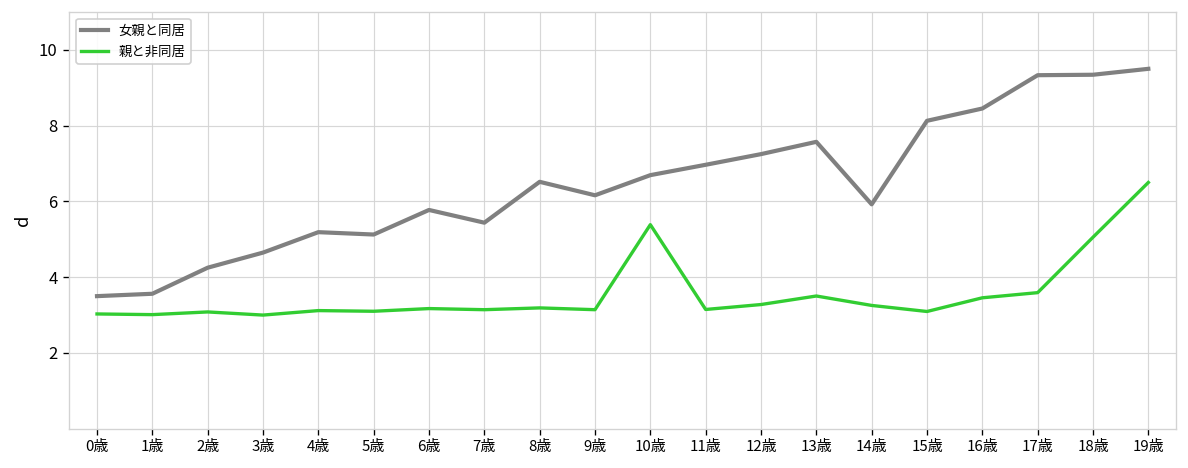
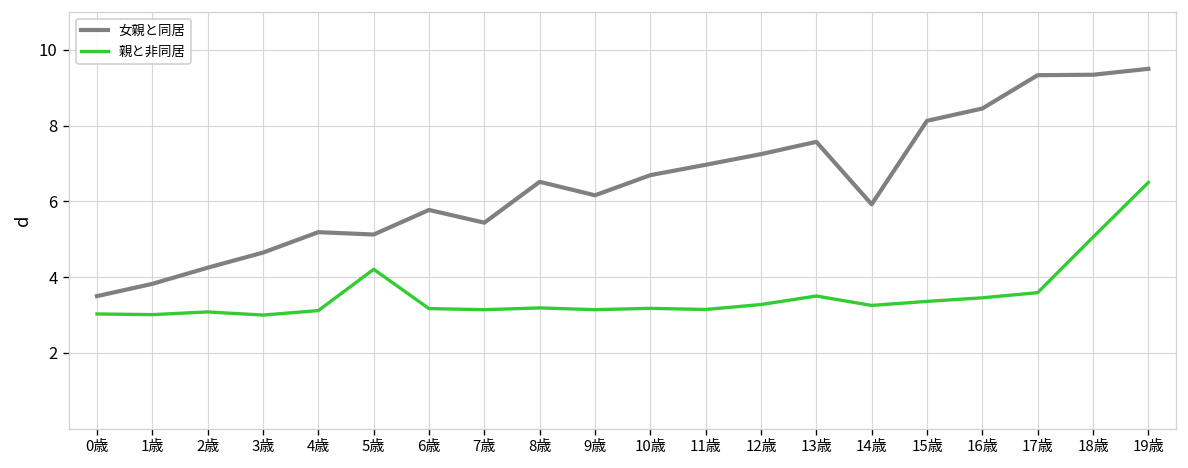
女親と同居, 1歳: 3.6 -> 3.8
親と非同居, 5歳: 3.1 -> 4.2
親と非同居, 10歳: 5.4 -> 3.2
親と非同居, 15歳: 3.1 -> 3.4
